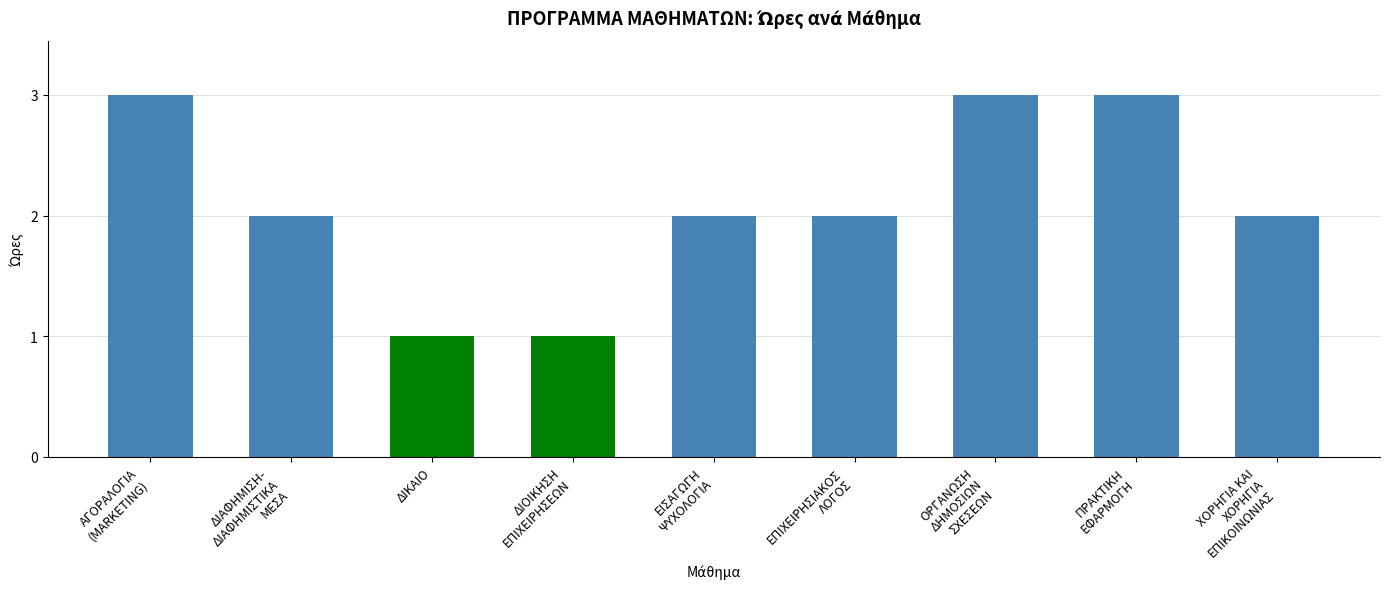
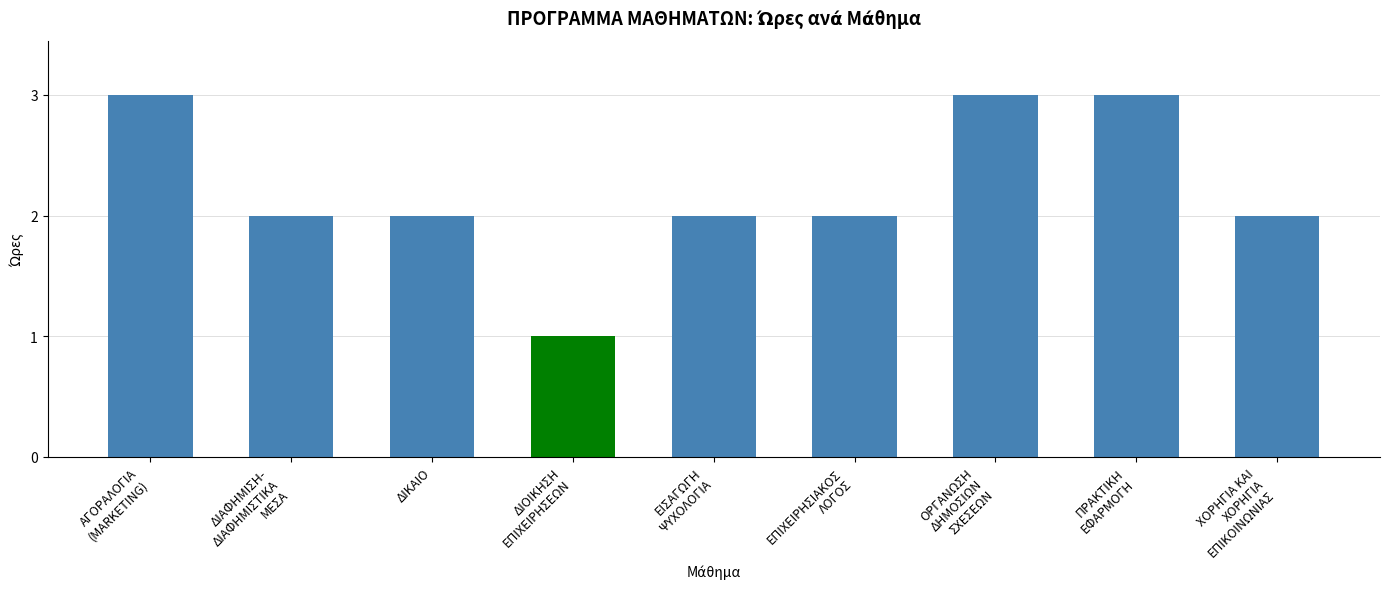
ΔΙΚΑΙΟ: 1 -> 2
